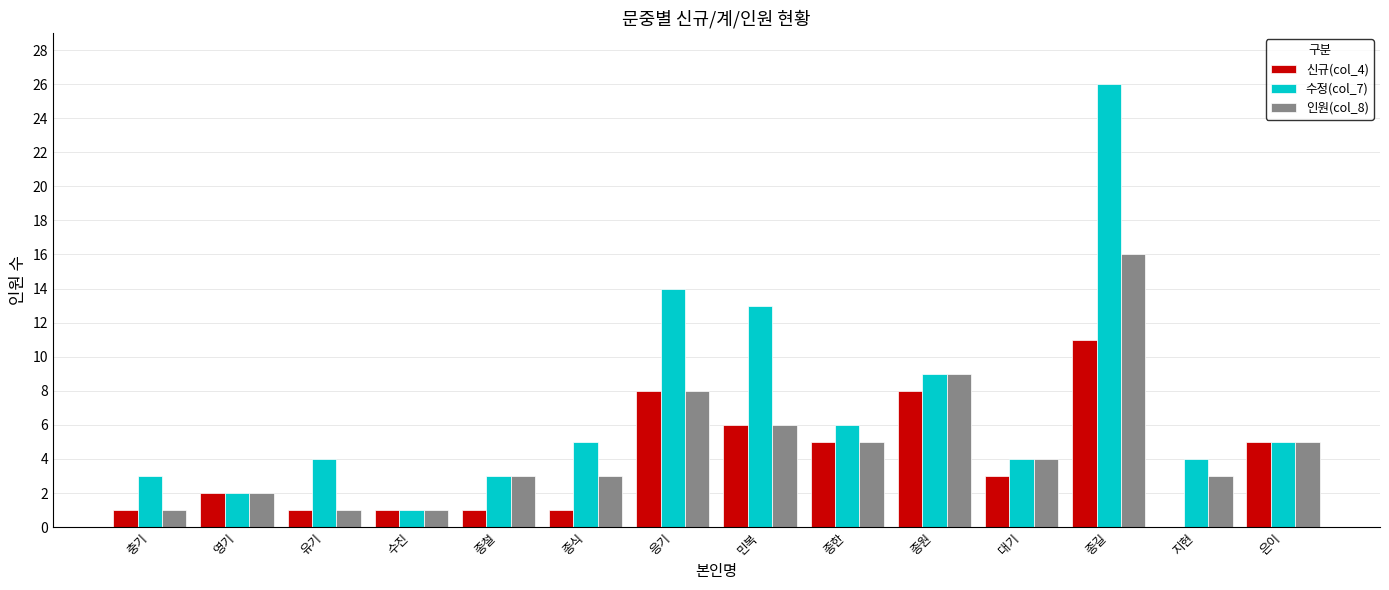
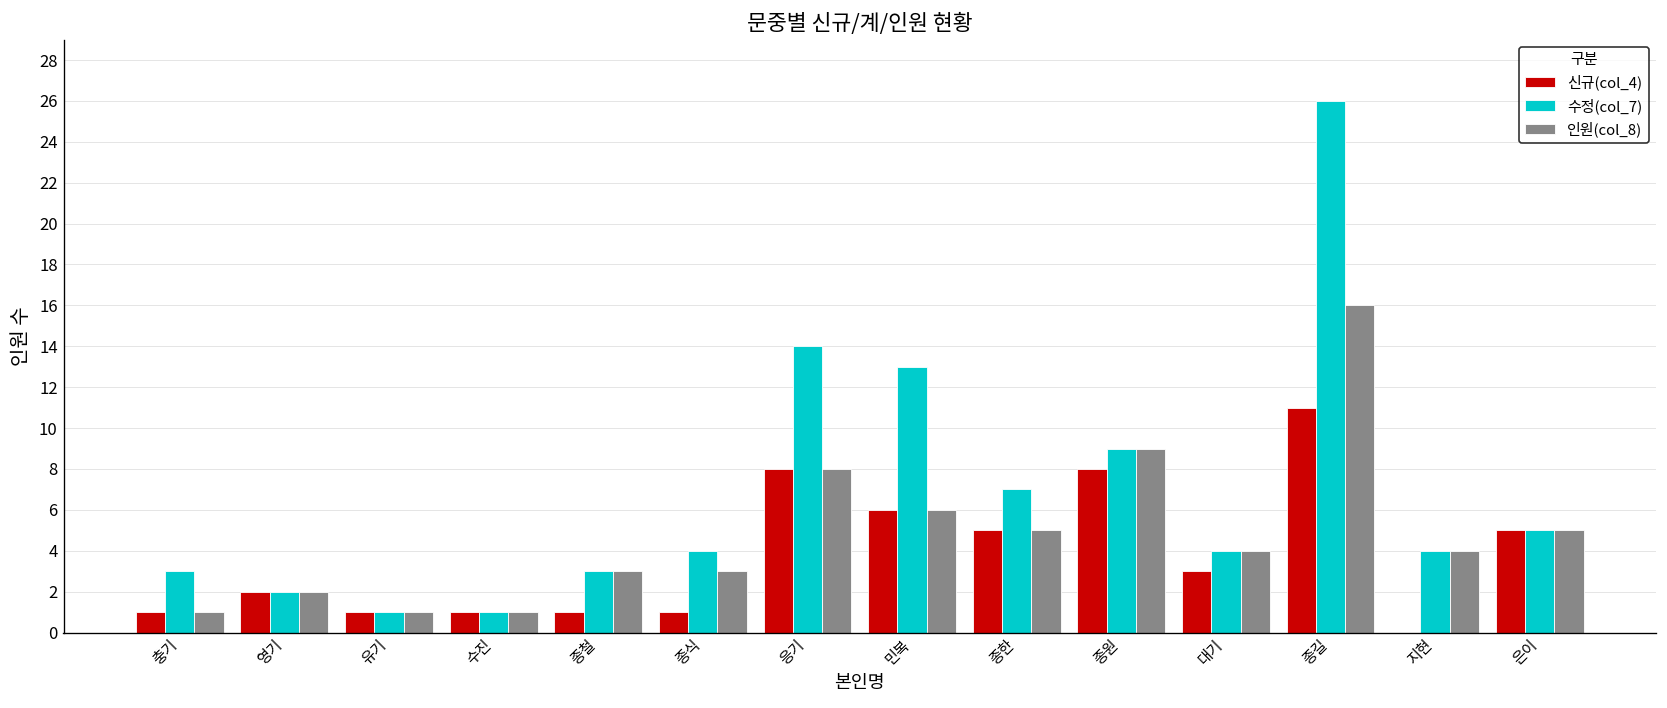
수정(col_7), 유기: 4 -> 1
수정(col_7), 종식: 5 -> 4
수정(col_7), 종한: 6 -> 7
인원(col_8), 지현: 3 -> 4
